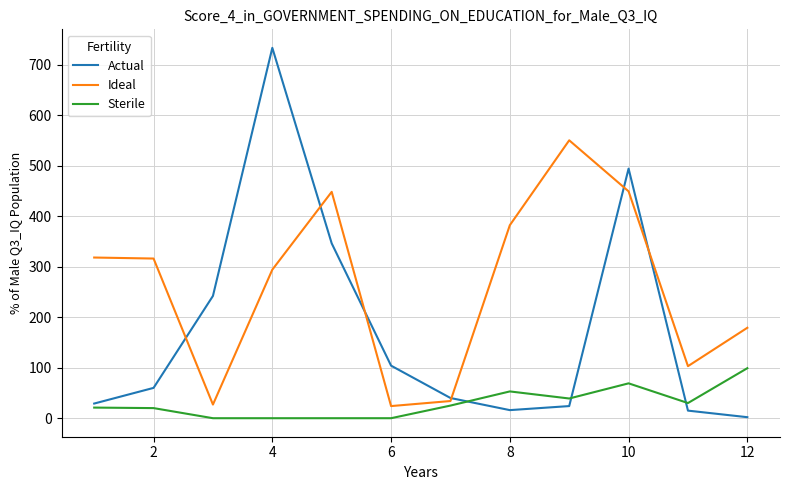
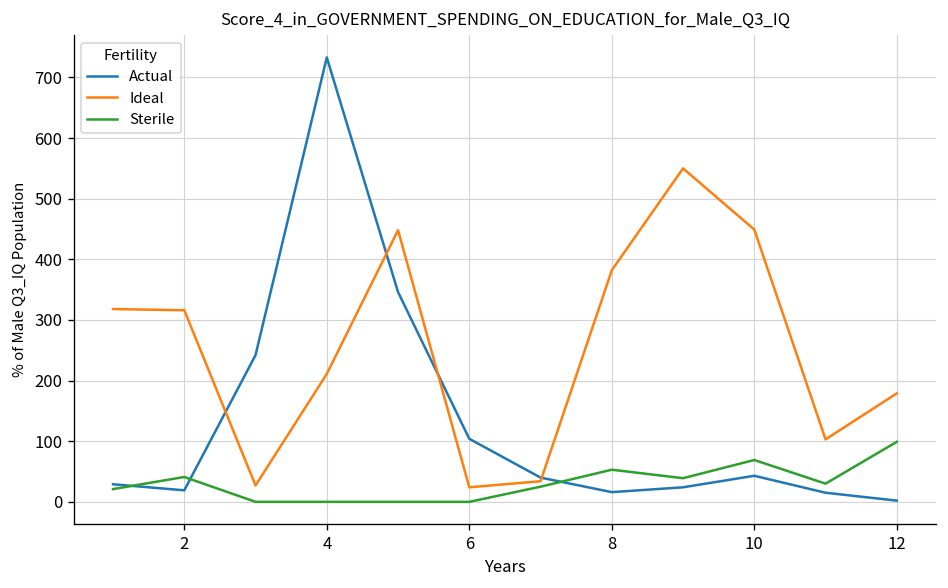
Actual, 2: 60 -> 20
Sterile, 2: 20 -> 40
Ideal, 4: 290 -> 210
Actual, 10: 490 -> 40
